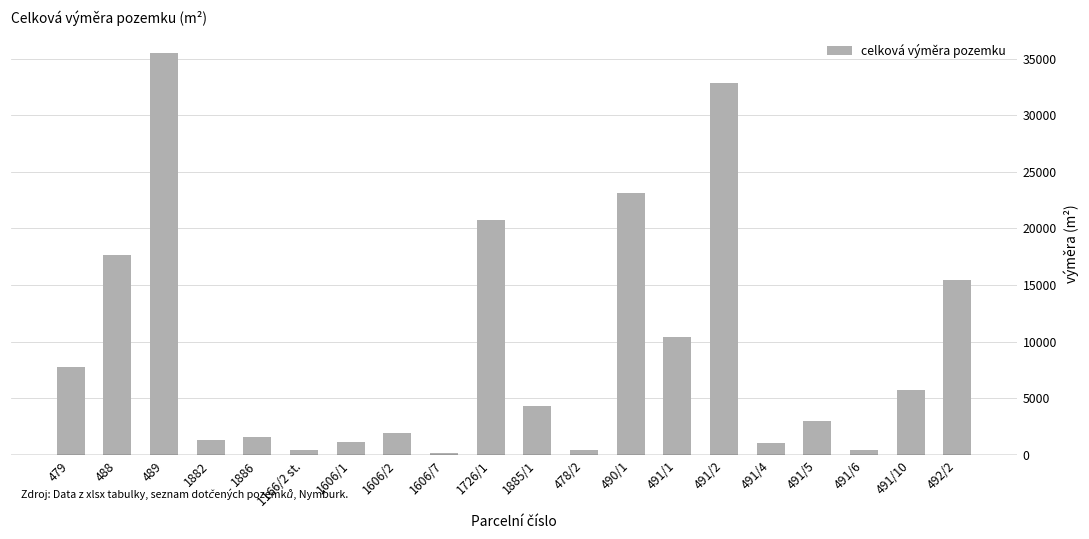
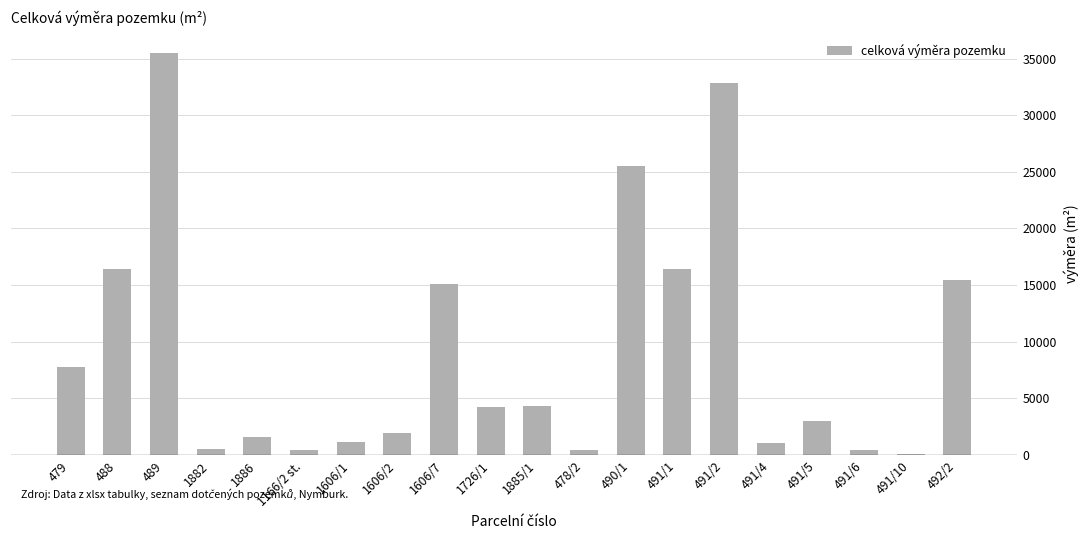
488: 17700 -> 16400
1882: 1300 -> 500
1606/7: 200 -> 15100
1726/1: 20800 -> 4200
490/1: 23100 -> 25500
491/1: 10400 -> 16400
491/10: 5700 -> 0
